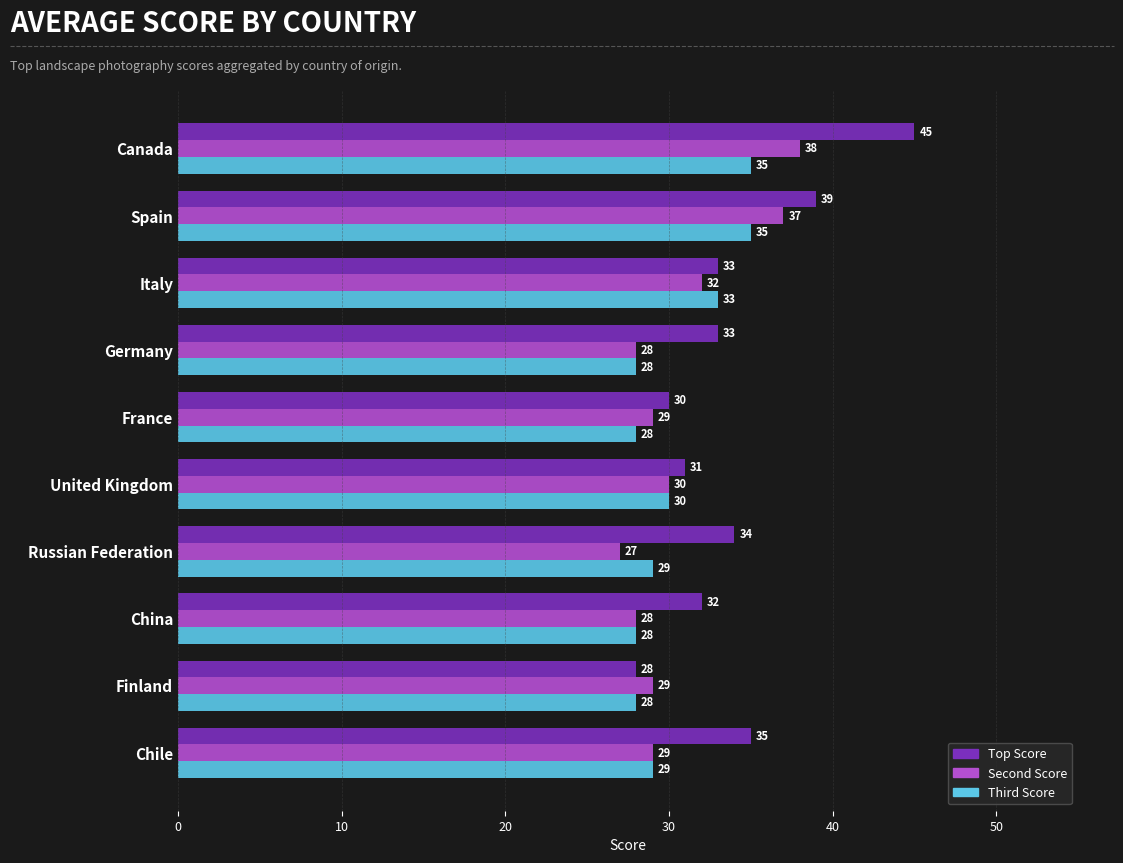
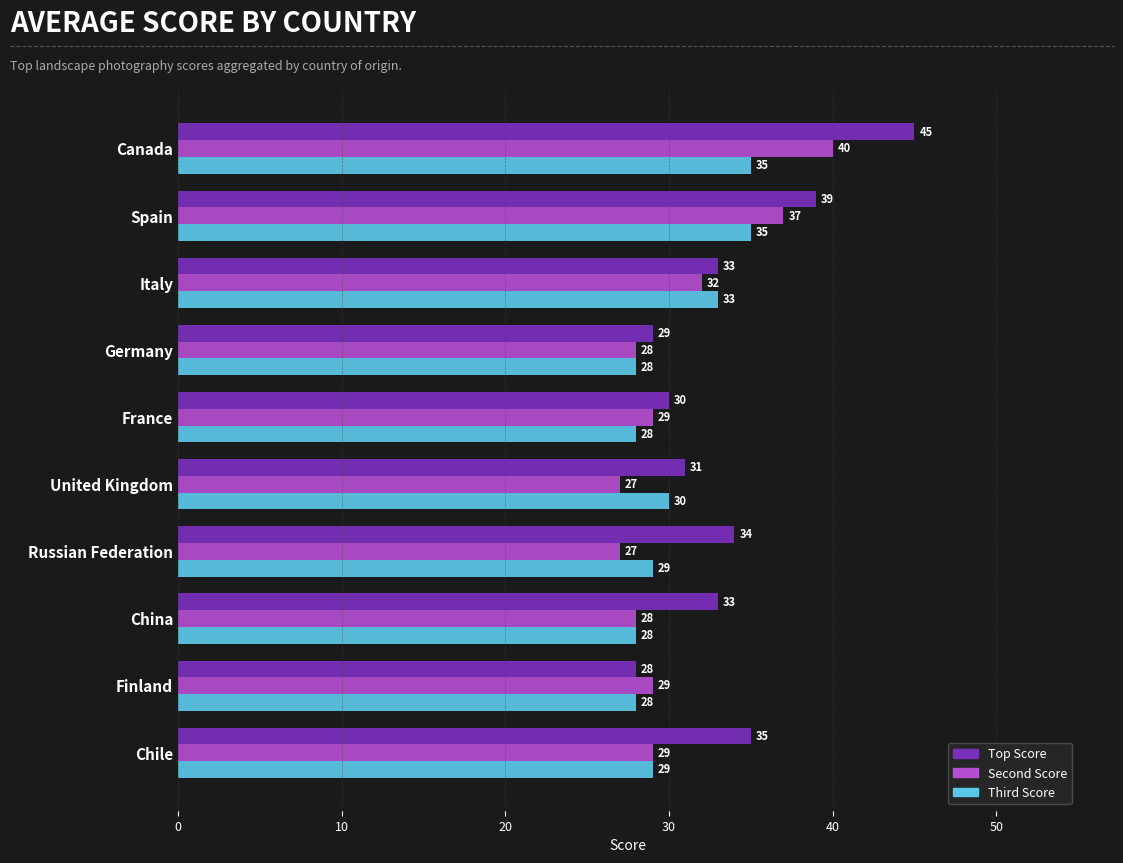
Second Score, Canada: 38 -> 40
Top Score, Germany: 33 -> 29
Second Score, United Kingdom: 30 -> 27
Top Score, China: 32 -> 33
